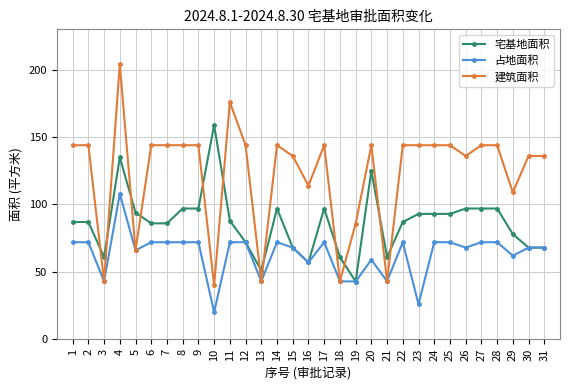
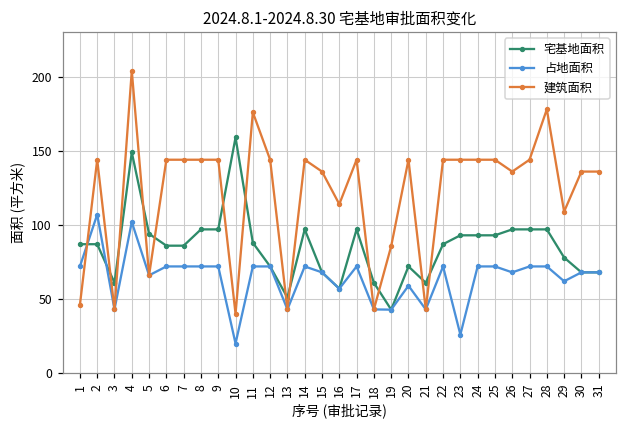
建筑面积, 1: 144 -> 46
占地面积, 2: 72 -> 107
宅基地面积, 4: 135 -> 149
占地面积, 4: 108 -> 102
宅基地面积, 20: 125 -> 72
建筑面积, 28: 144 -> 178
